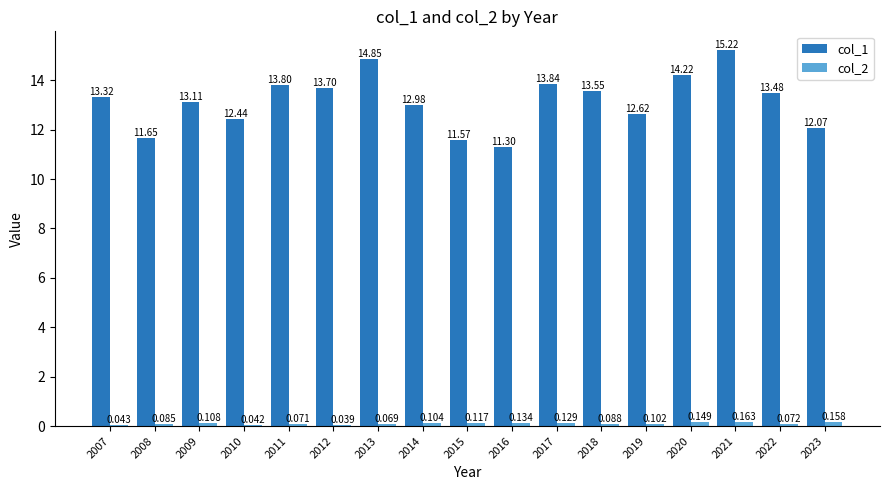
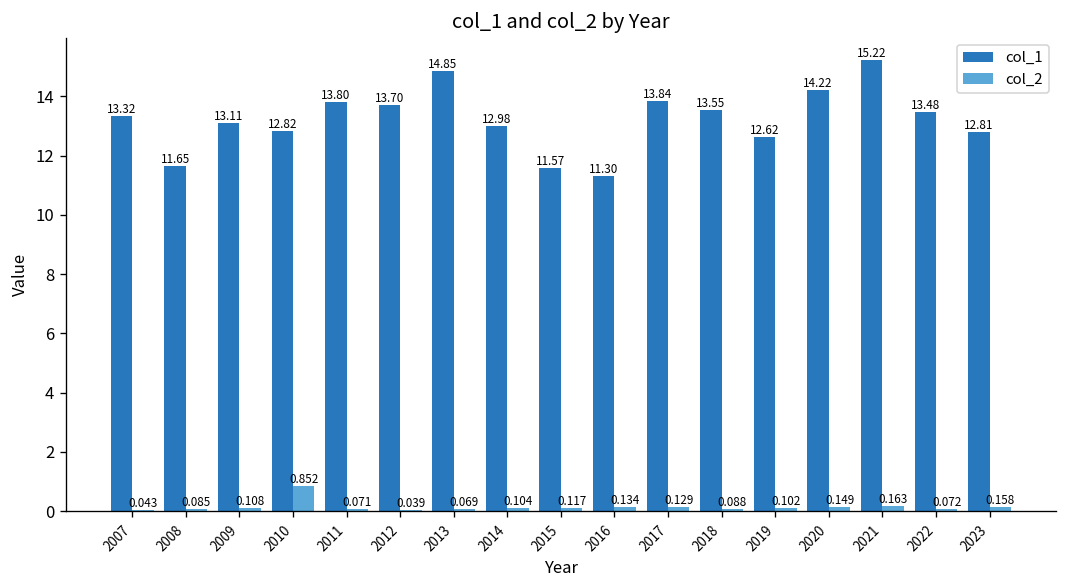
col_1, 2010: 12.44 -> 12.82
col_2, 2010: 0.042 -> 0.852
col_1, 2023: 12.07 -> 12.81
